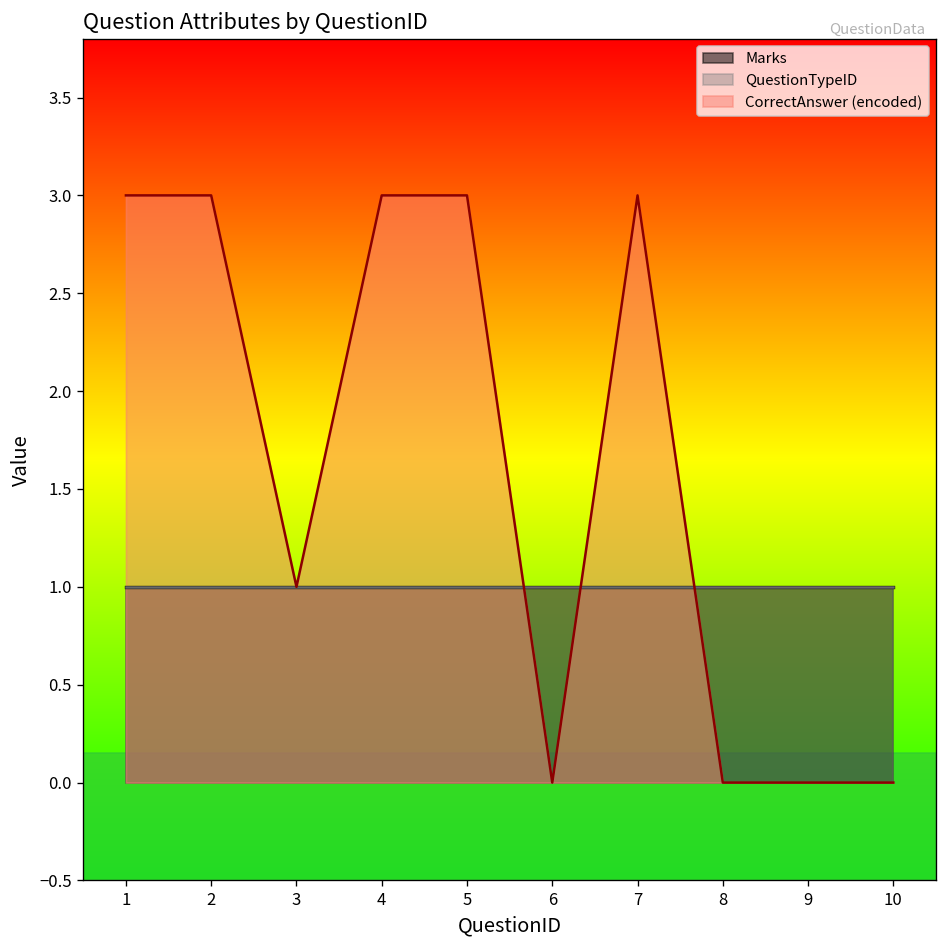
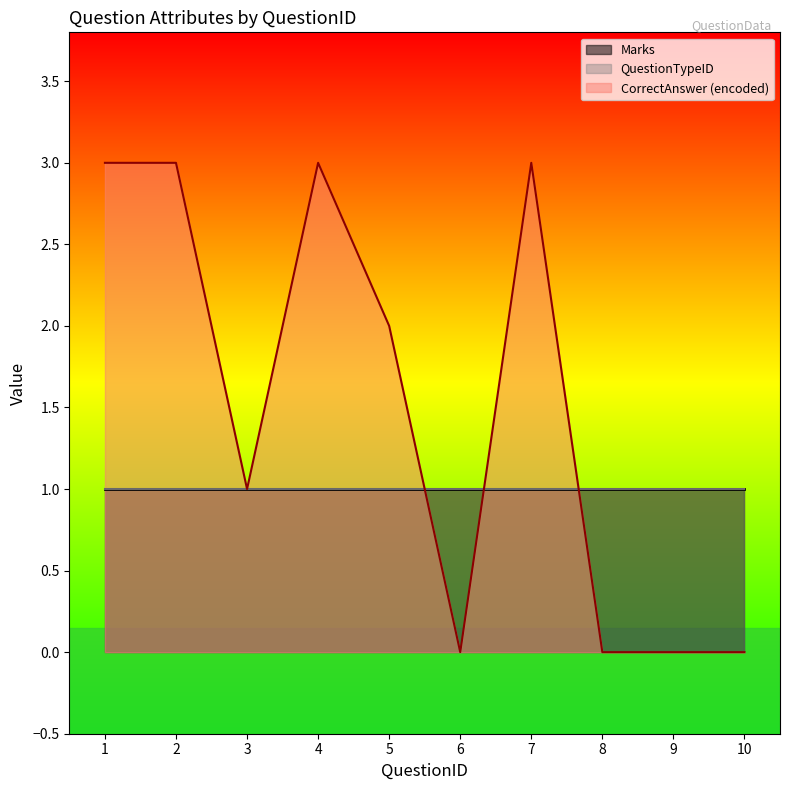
CorrectAnswer (encoded), 5: 3 -> 2
